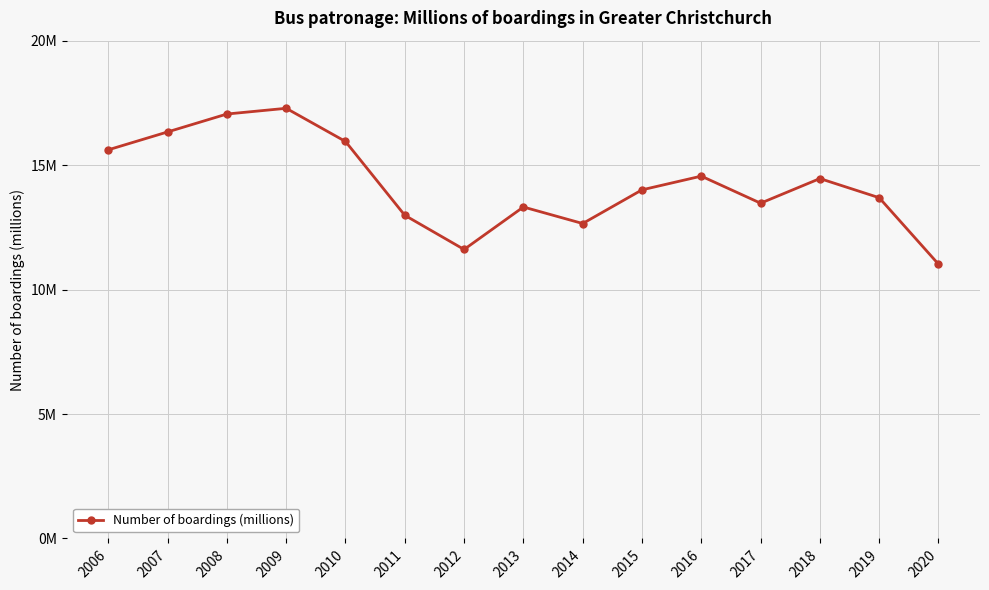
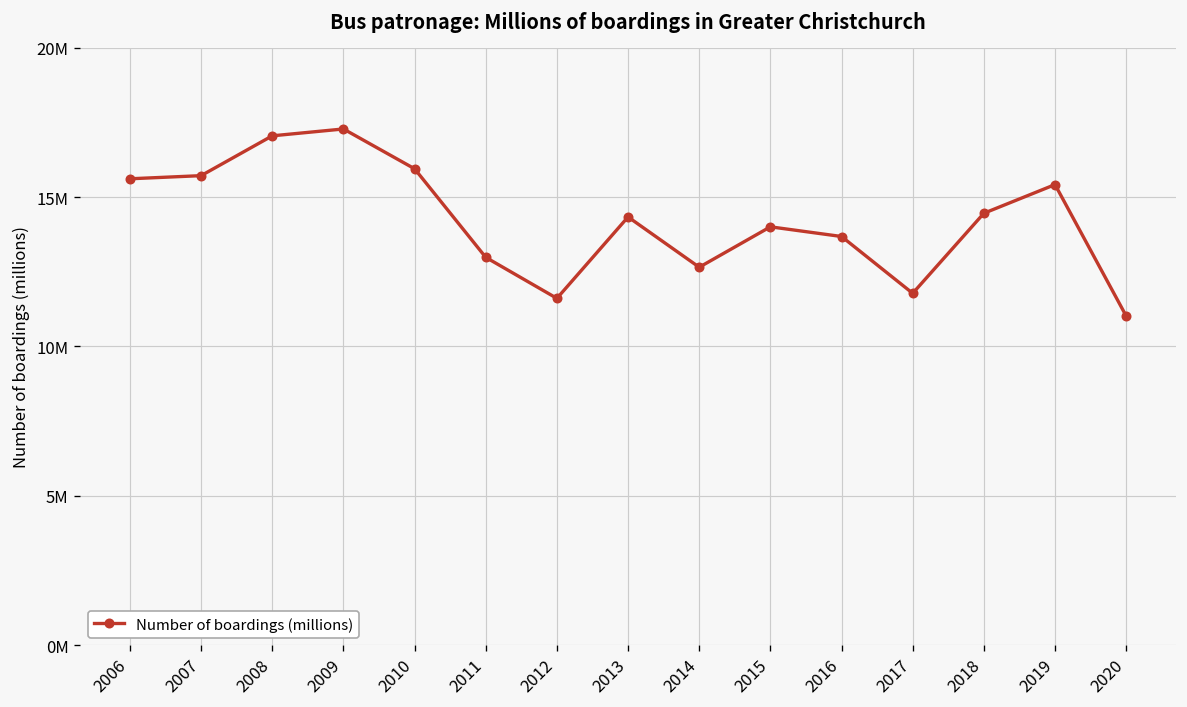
2007: 16300000 -> 15700000
2013: 13300000 -> 14300000
2016: 14600000 -> 13700000
2017: 13500000 -> 11800000
2019: 13700000 -> 15400000
